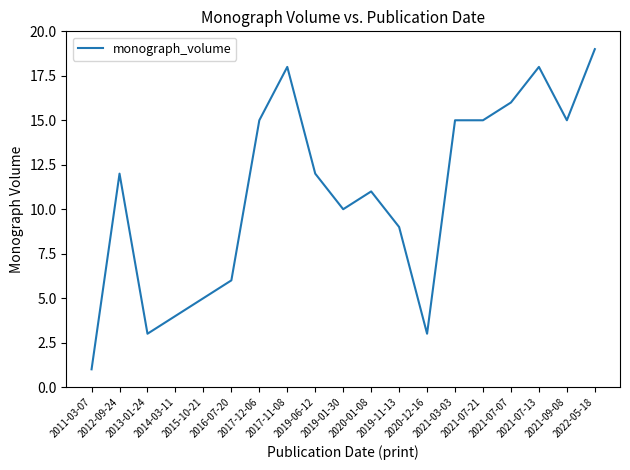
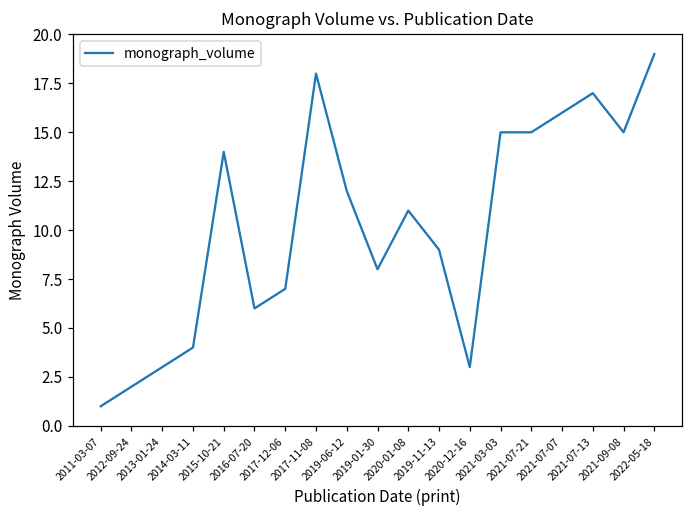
2012-09-24: 12 -> 2
2015-10-21: 5 -> 14
2017-12-06: 15 -> 7
2019-01-30: 10 -> 8
2021-07-13: 18 -> 17
